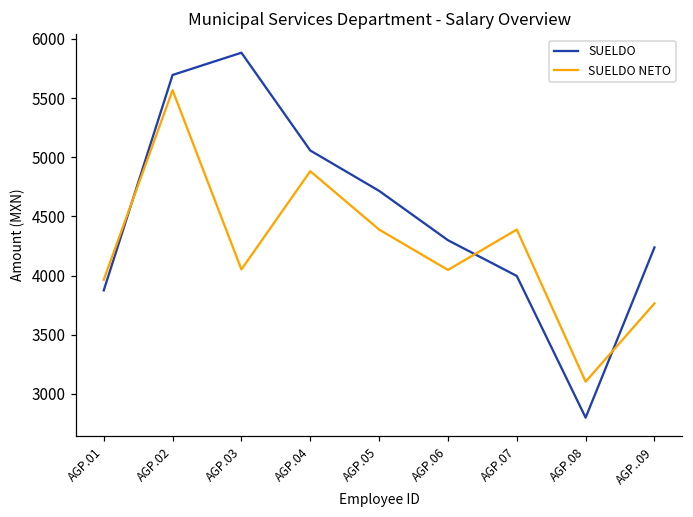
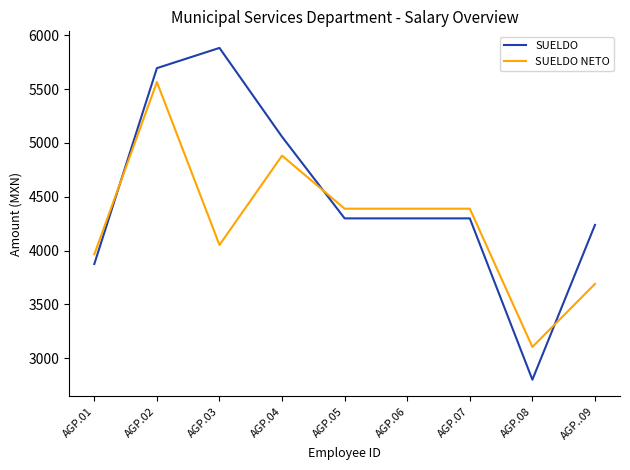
SUELDO, AGP.05: 4720 -> 4300
SUELDO NETO, AGP.06: 4050 -> 4390
SUELDO, AGP.07: 4000 -> 4300
SUELDO NETO, AGP..09: 3770 -> 3690
